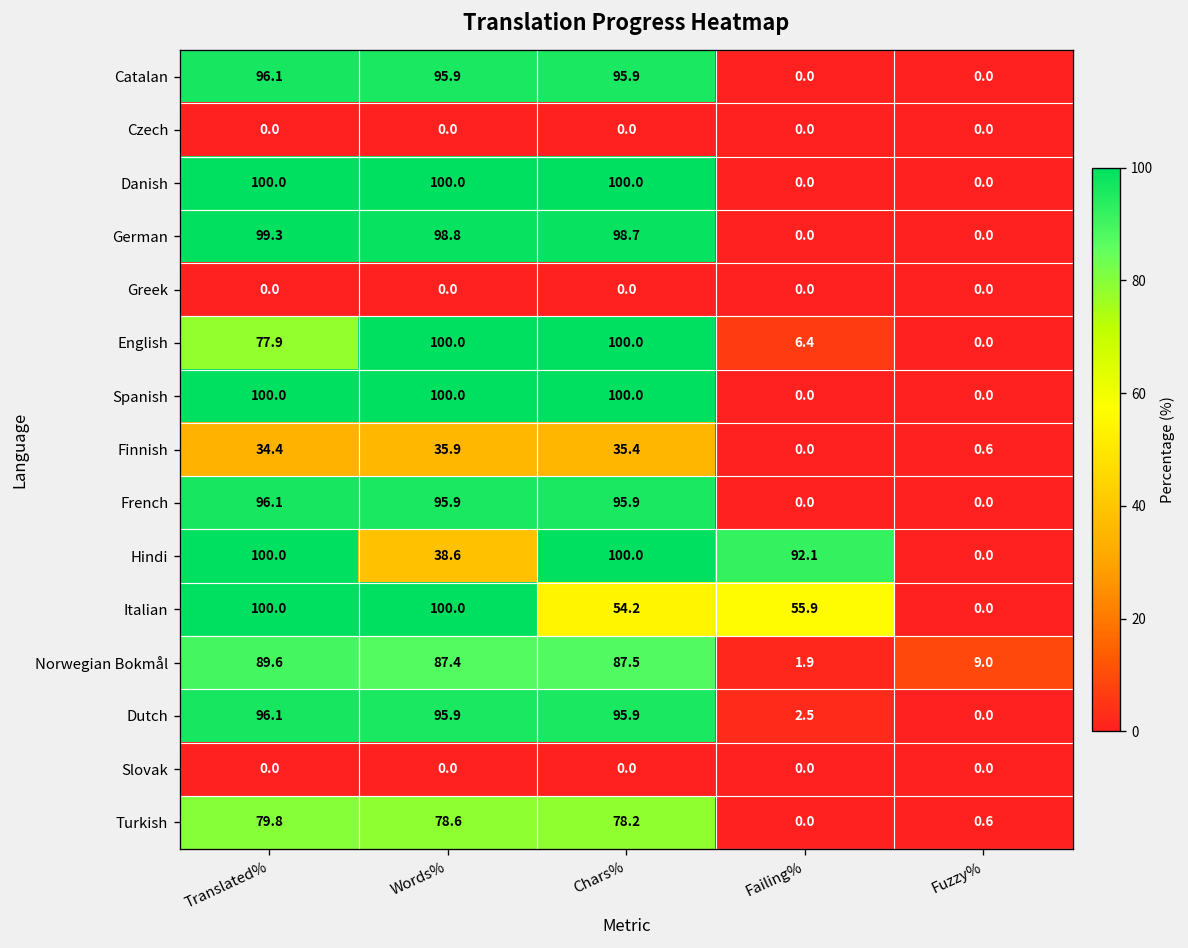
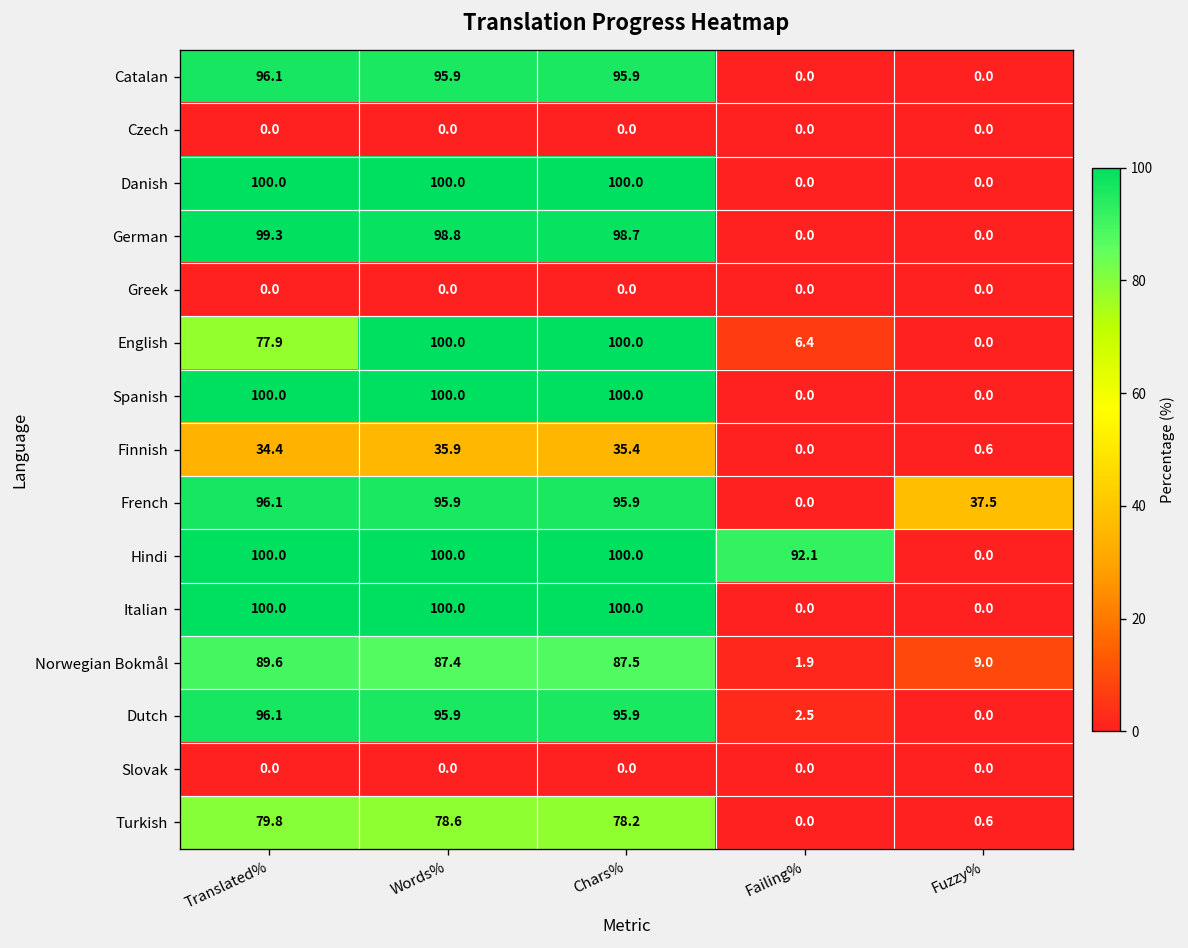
French, Fuzzy%: 0.0 -> 37.5
Hindi, Words%: 38.6 -> 100.0
Italian, Chars%: 54.2 -> 100.0
Italian, Failing%: 55.9 -> 0.0
